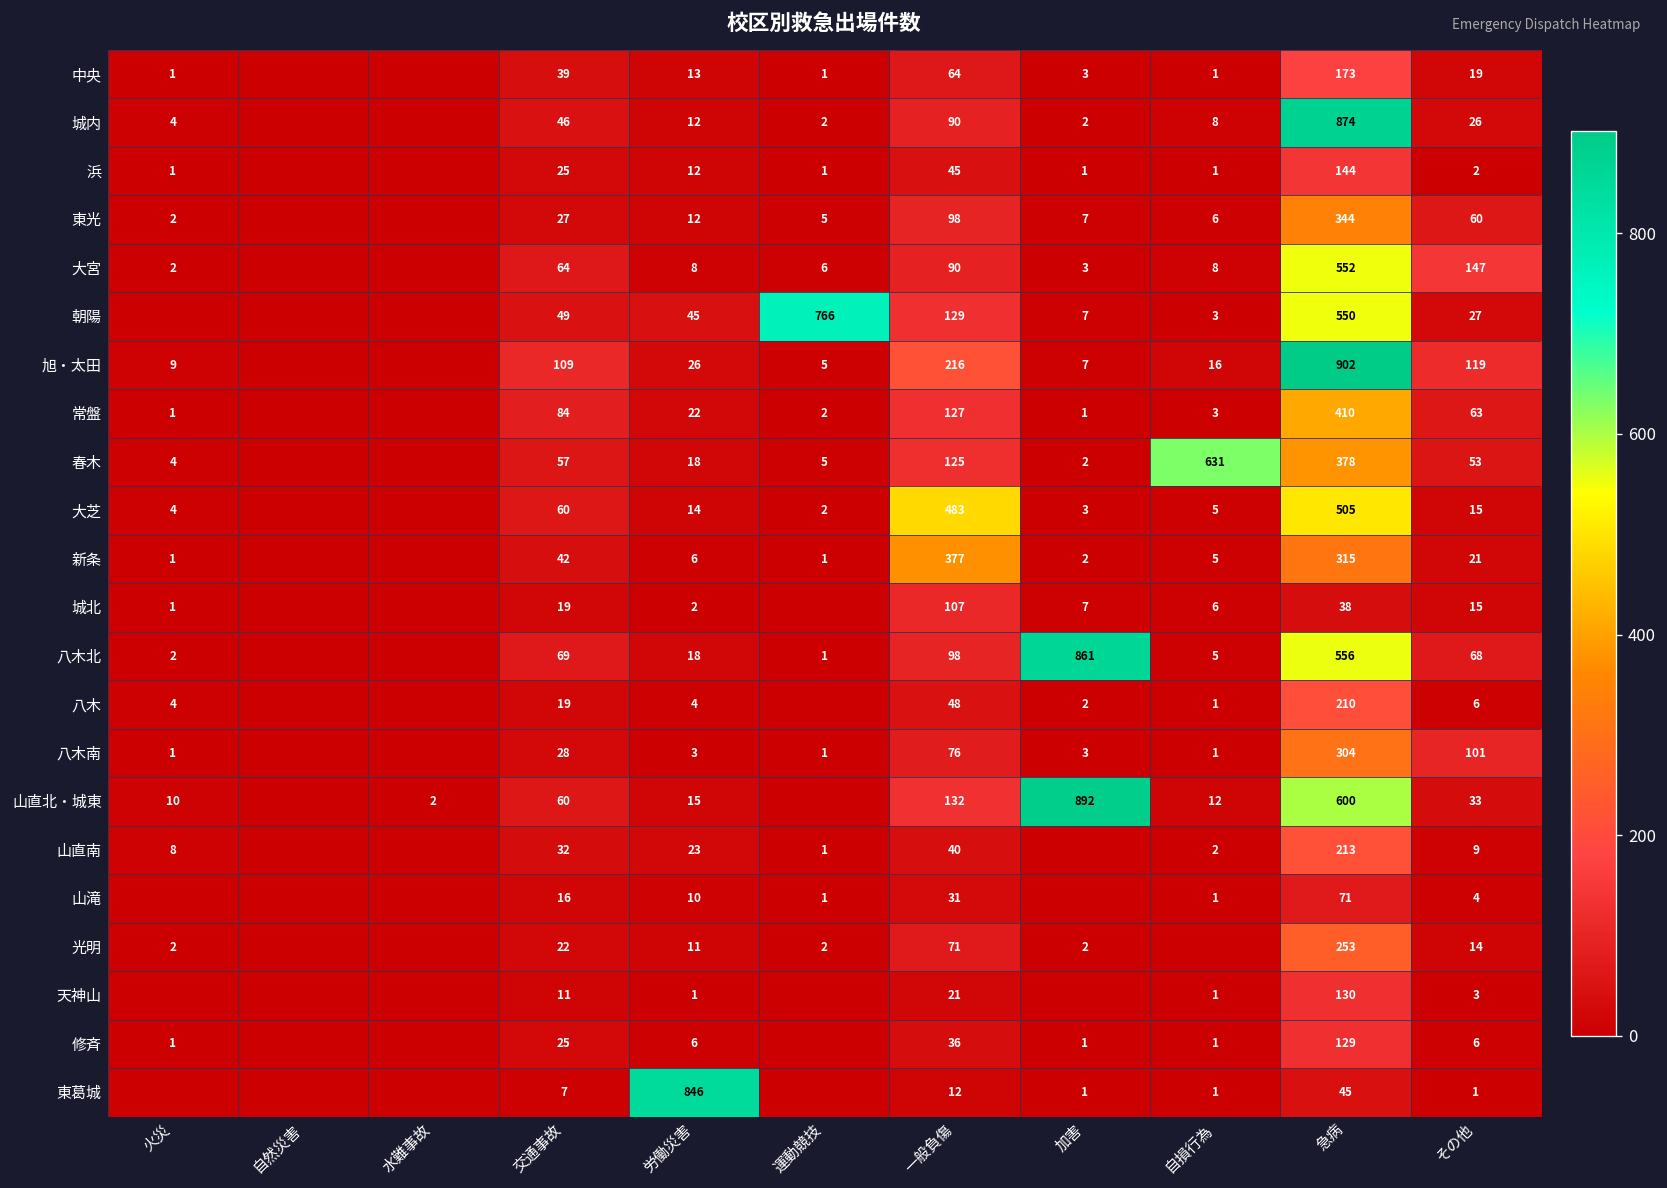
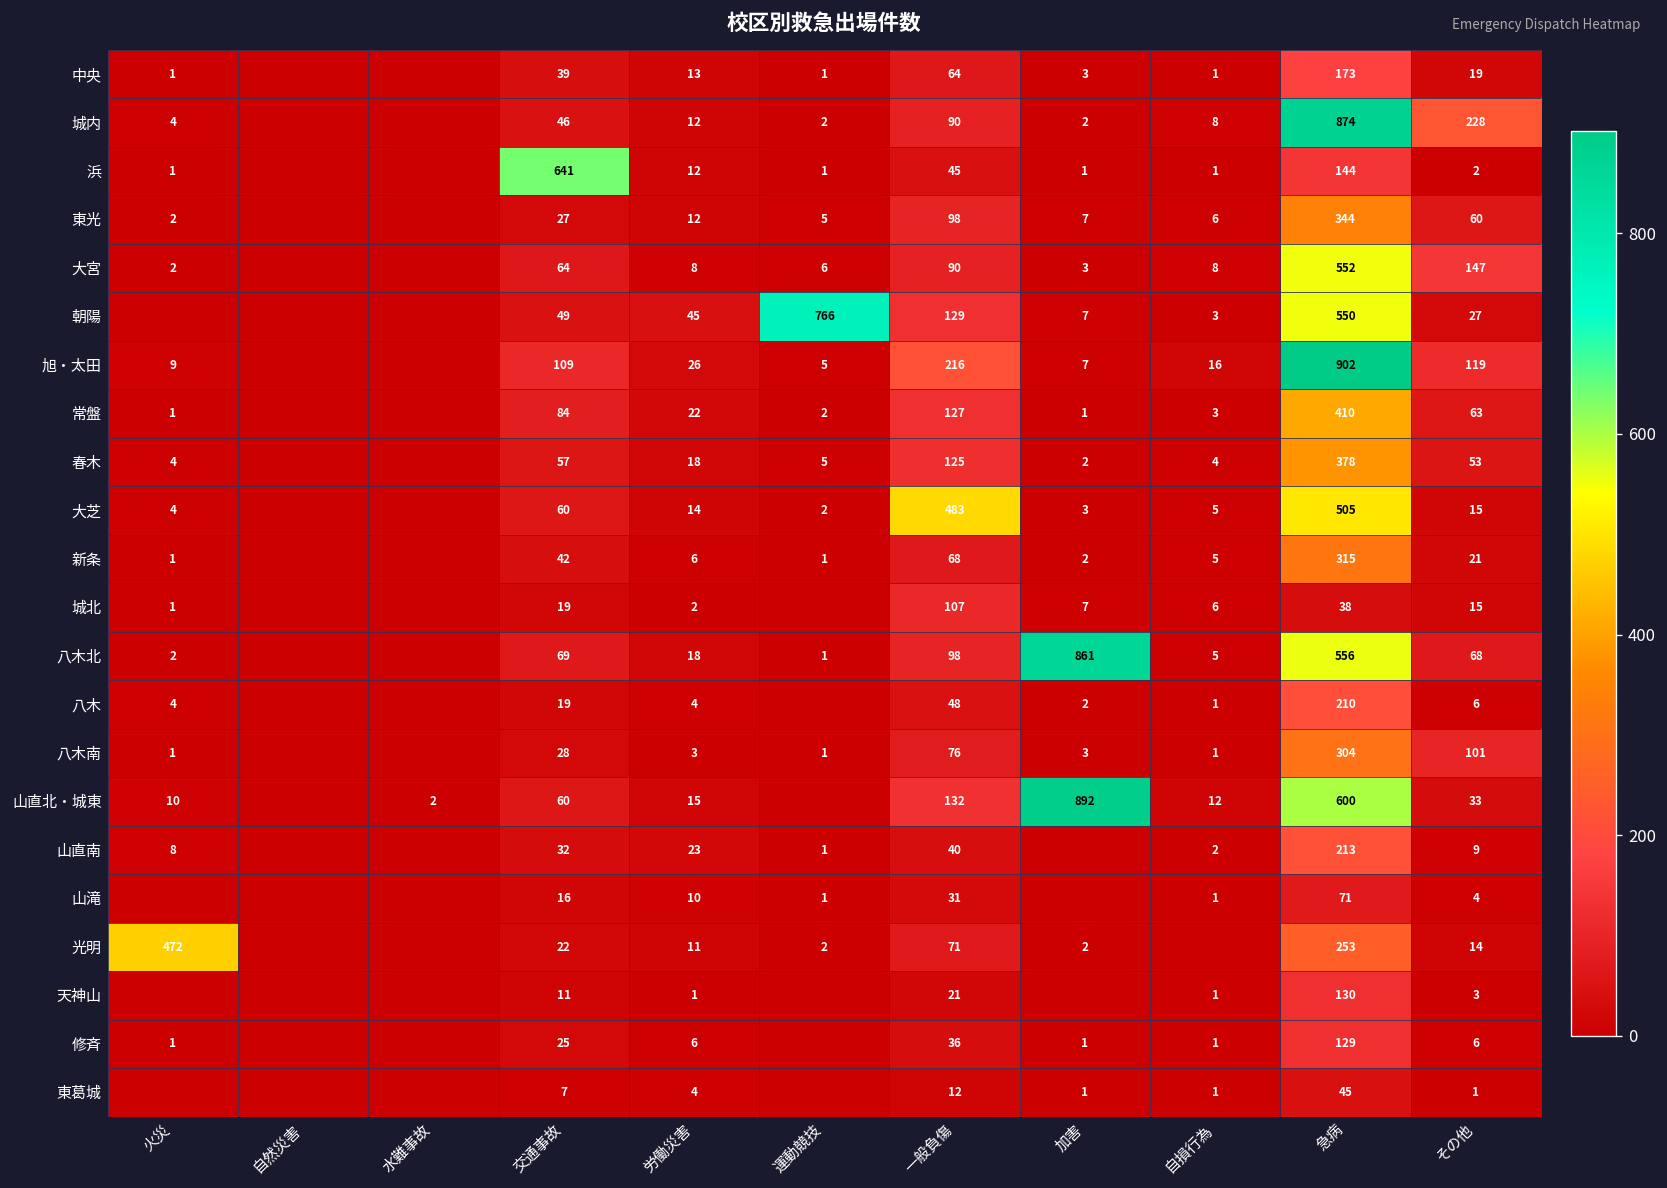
城内, その他: 26 -> 228
浜, 交通事故: 25 -> 641
春木, 自損行為: 631 -> 4
新条, 一般負傷: 377 -> 68
光明, 火災: 2 -> 472
東葛城, 労働災害: 846 -> 4
